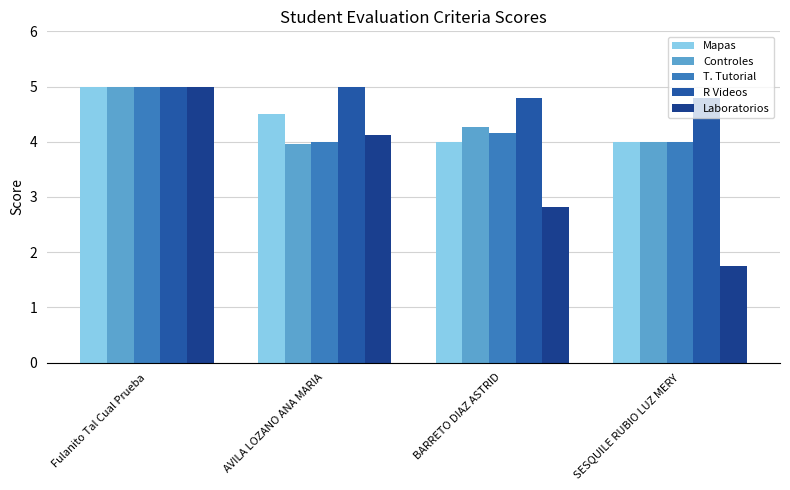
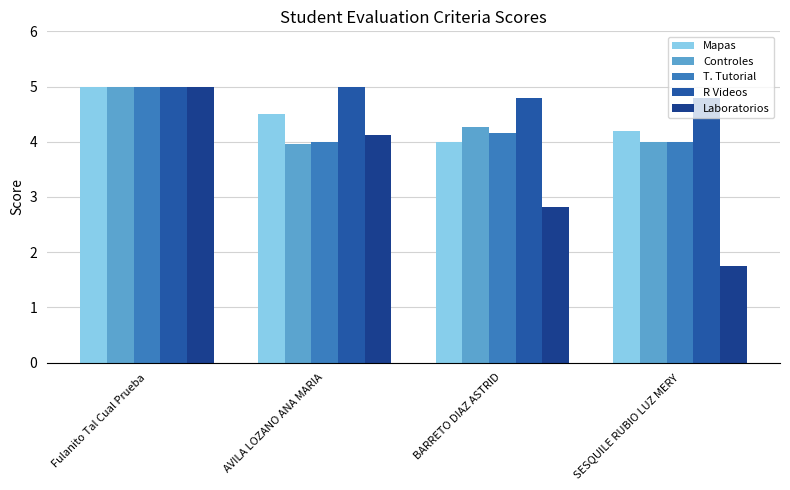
Mapas, SESQUILE RUBIO LUZ MERY: 4.0 -> 4.2
